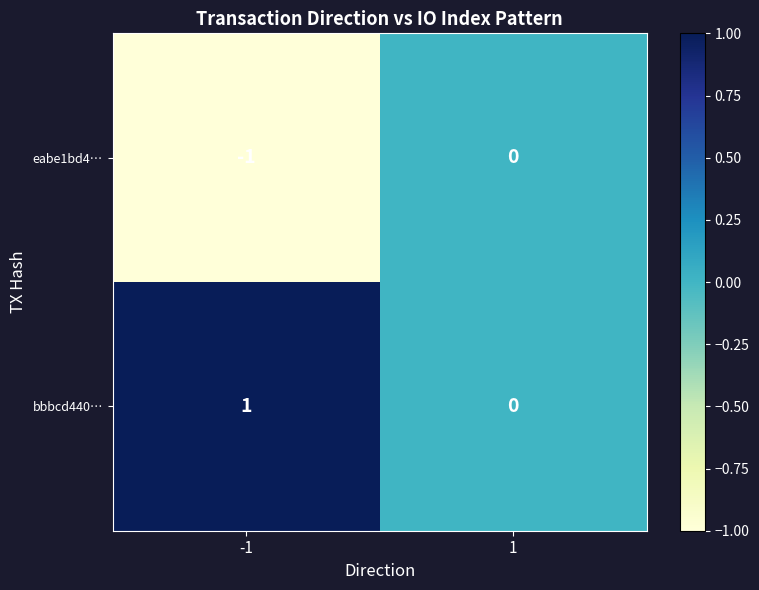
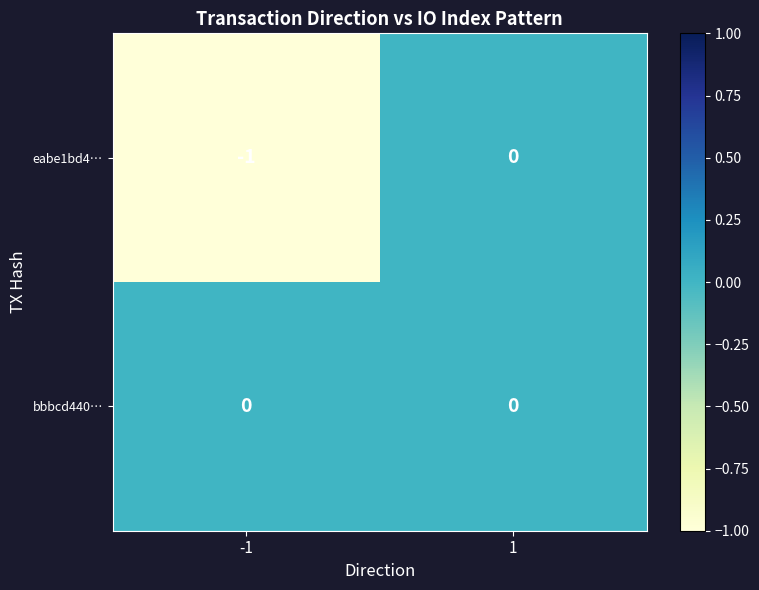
bbbcd440…, -1: 1 -> 0
